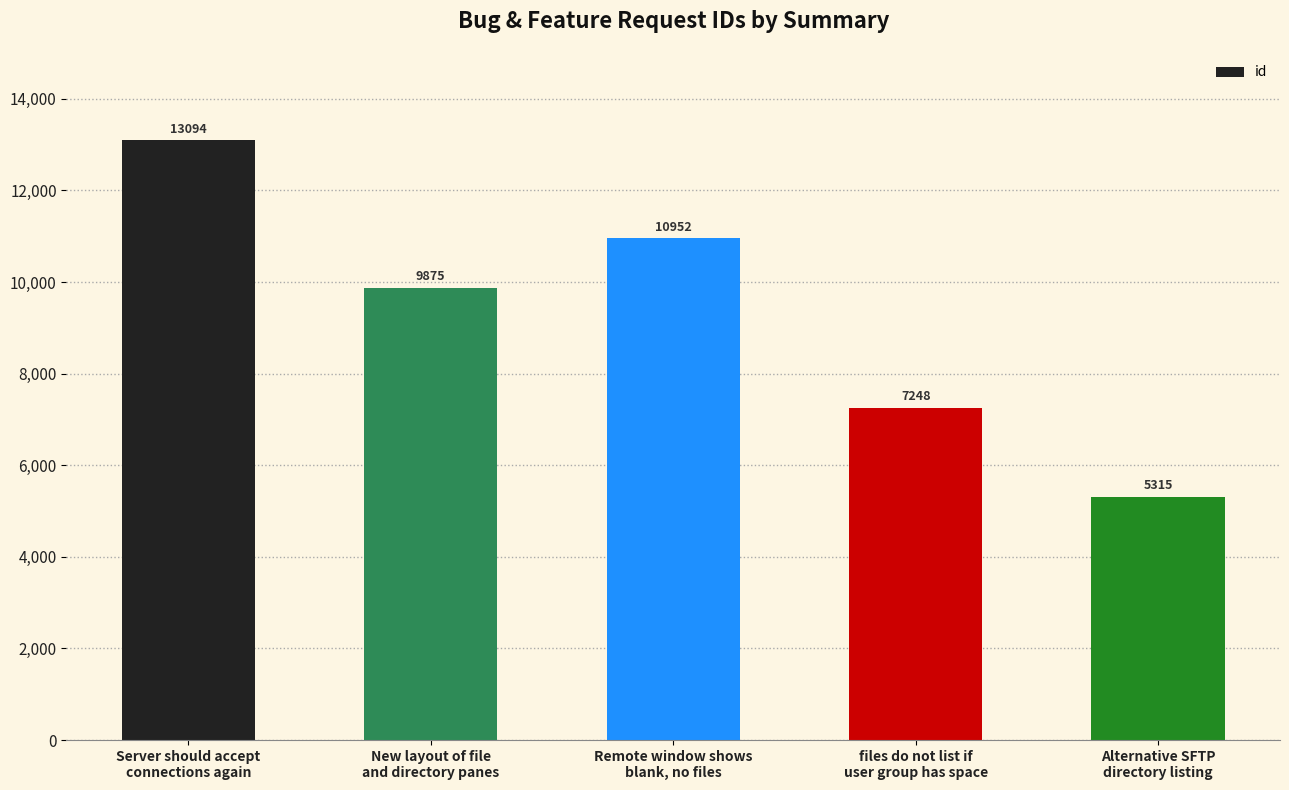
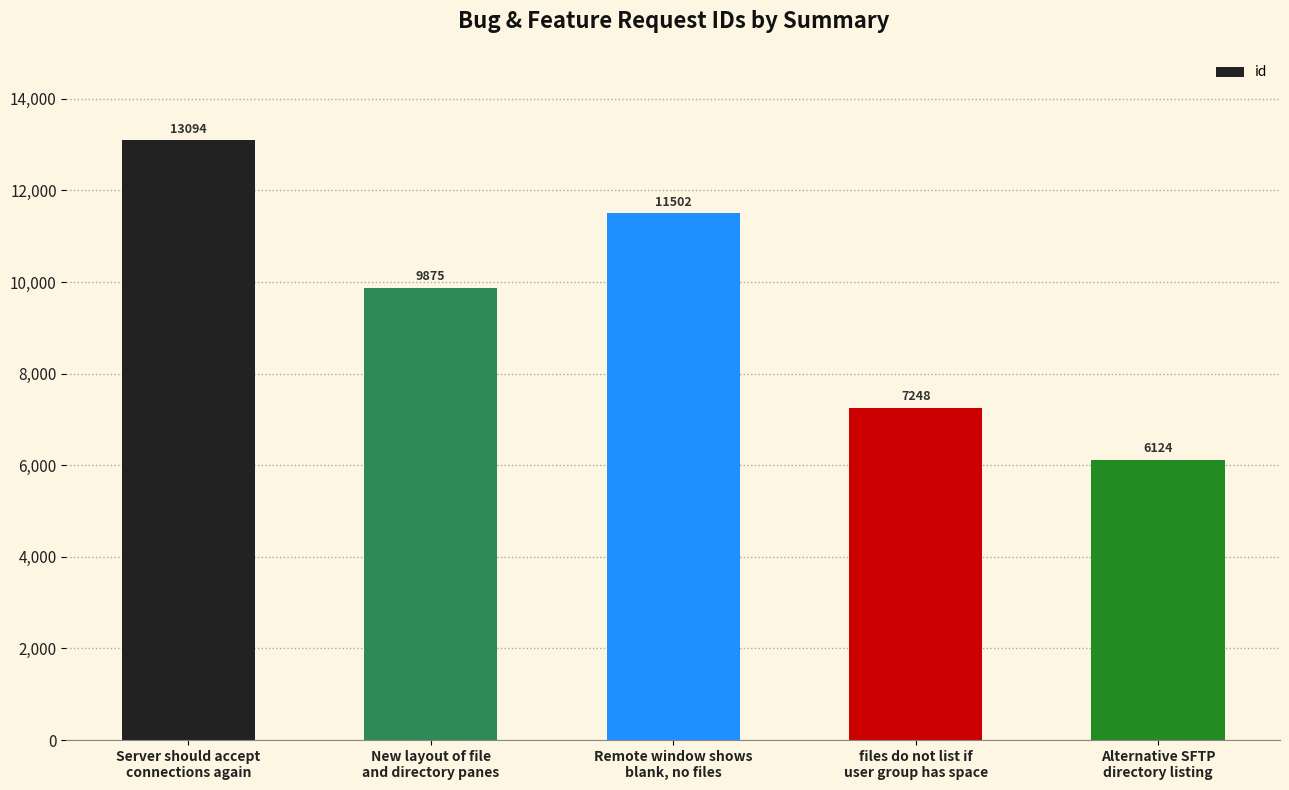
Remote window shows blank, no files: 10952 -> 11502
Alternative SFTP directory listing: 5315 -> 6124
